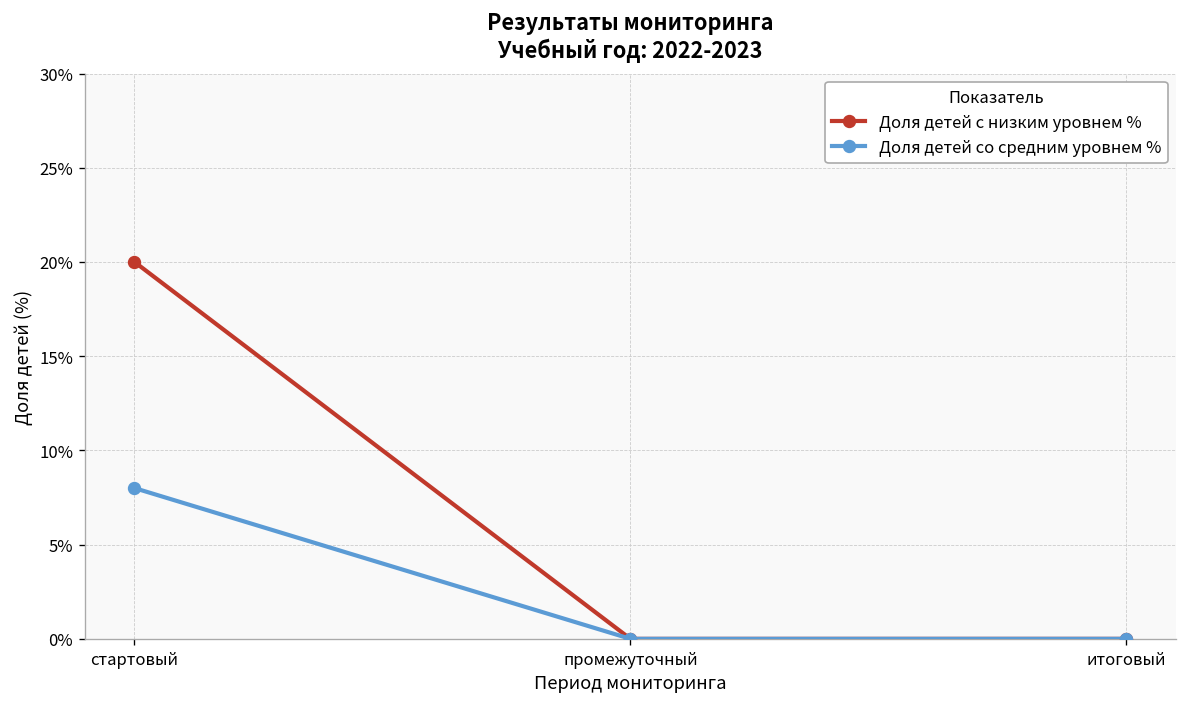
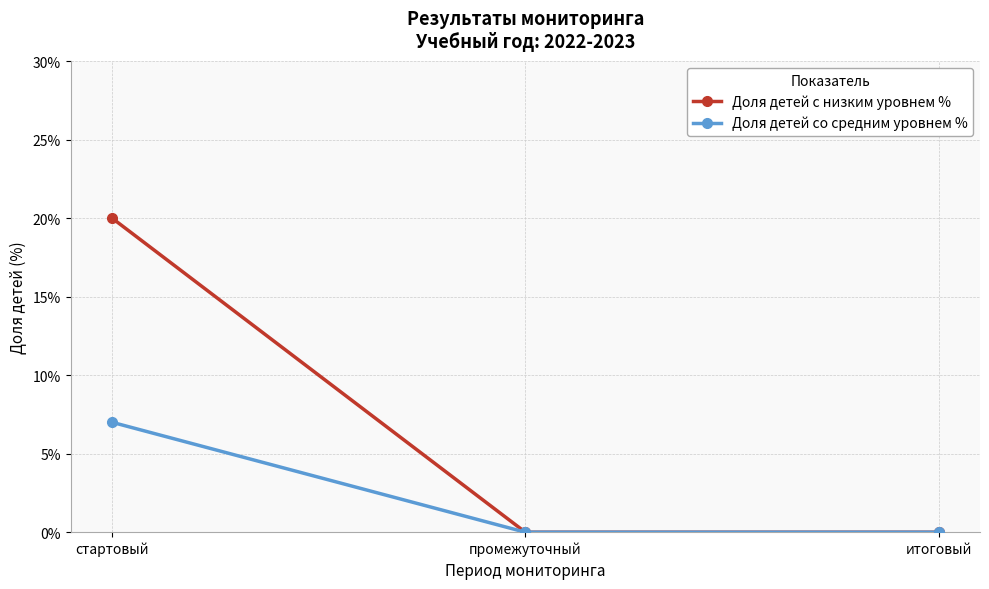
Доля детей со средним уровнем %, стартовый: 8% -> 7%
